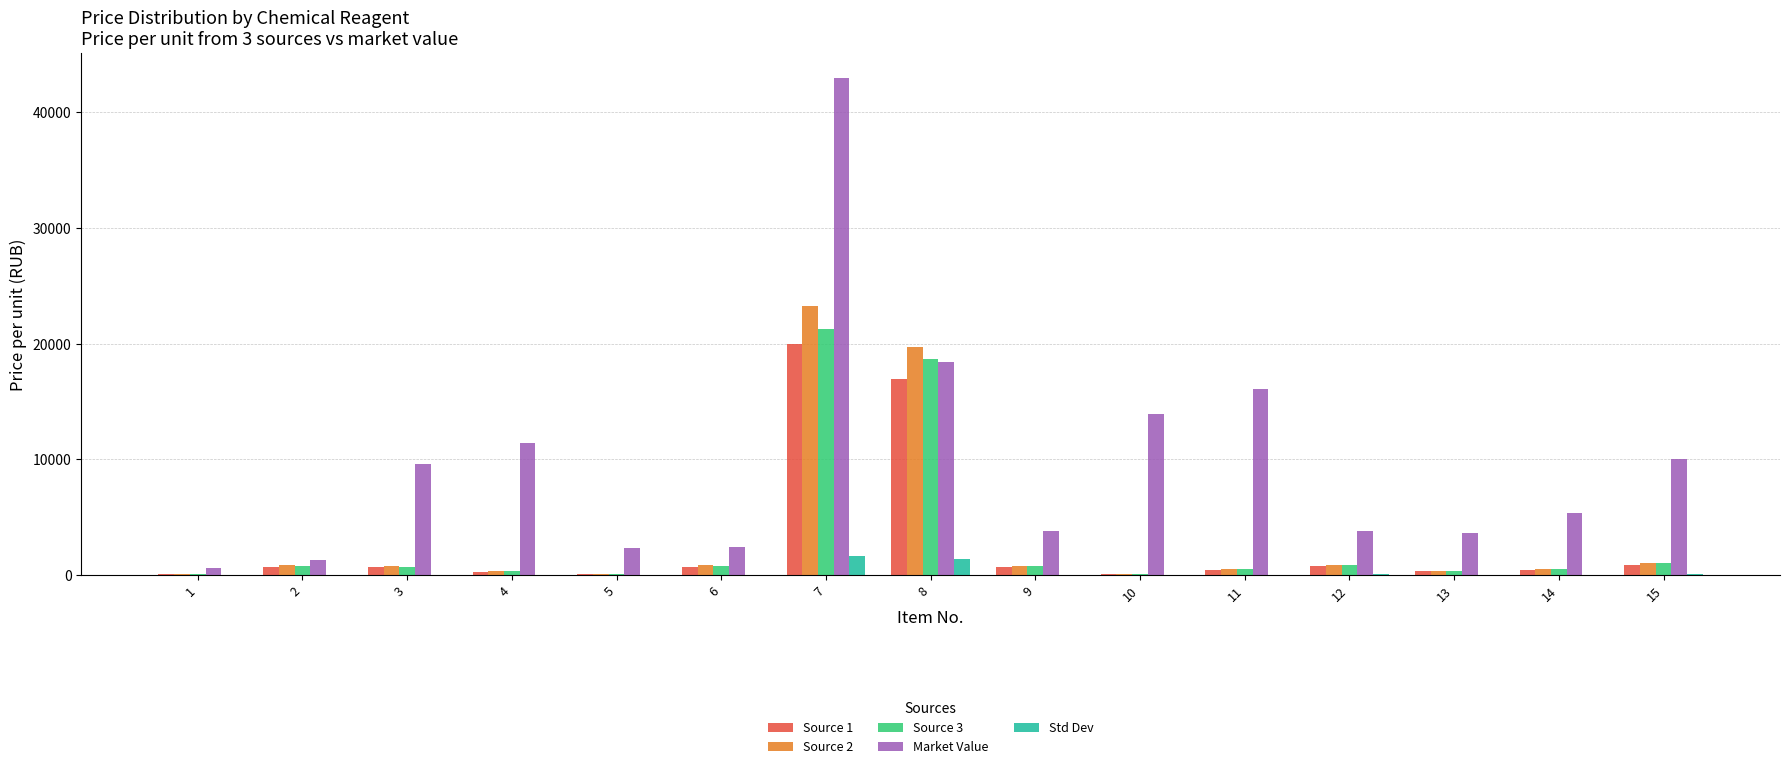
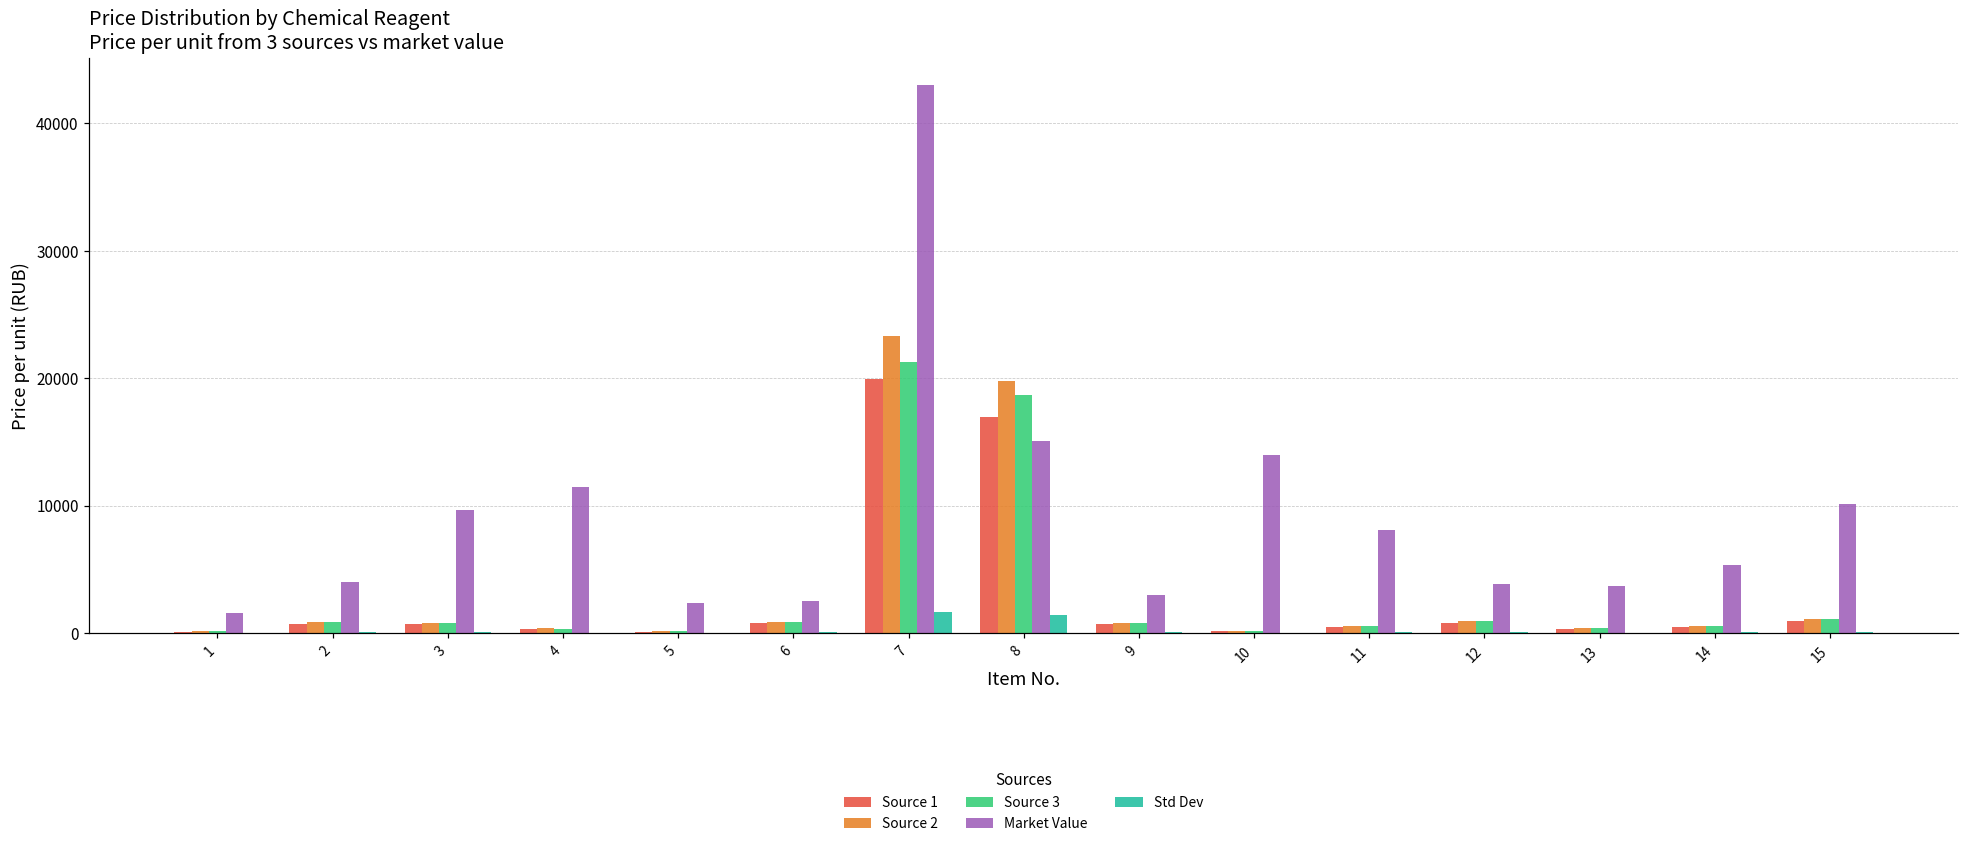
Market Value, 1: 700 -> 1500
Market Value, 2: 1300 -> 4000
Market Value, 8: 18500 -> 15100
Market Value, 9: 3800 -> 3000
Market Value, 11: 16000 -> 8100
